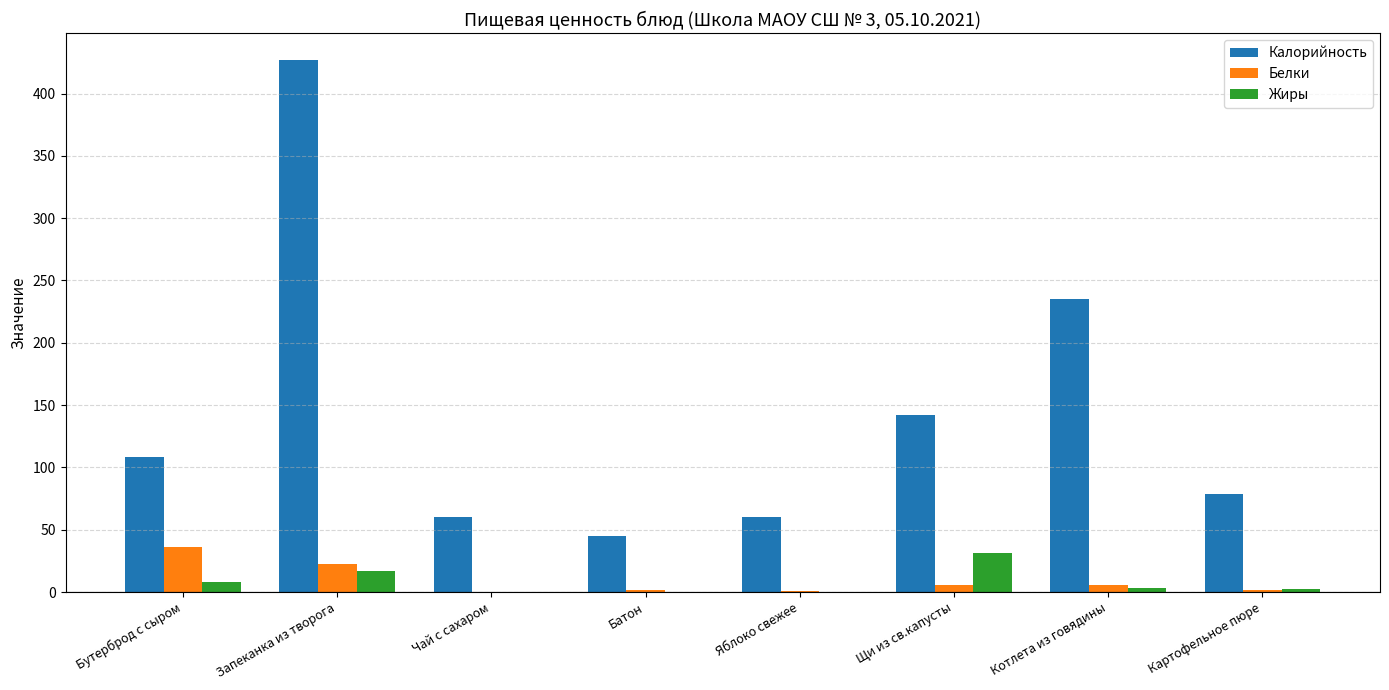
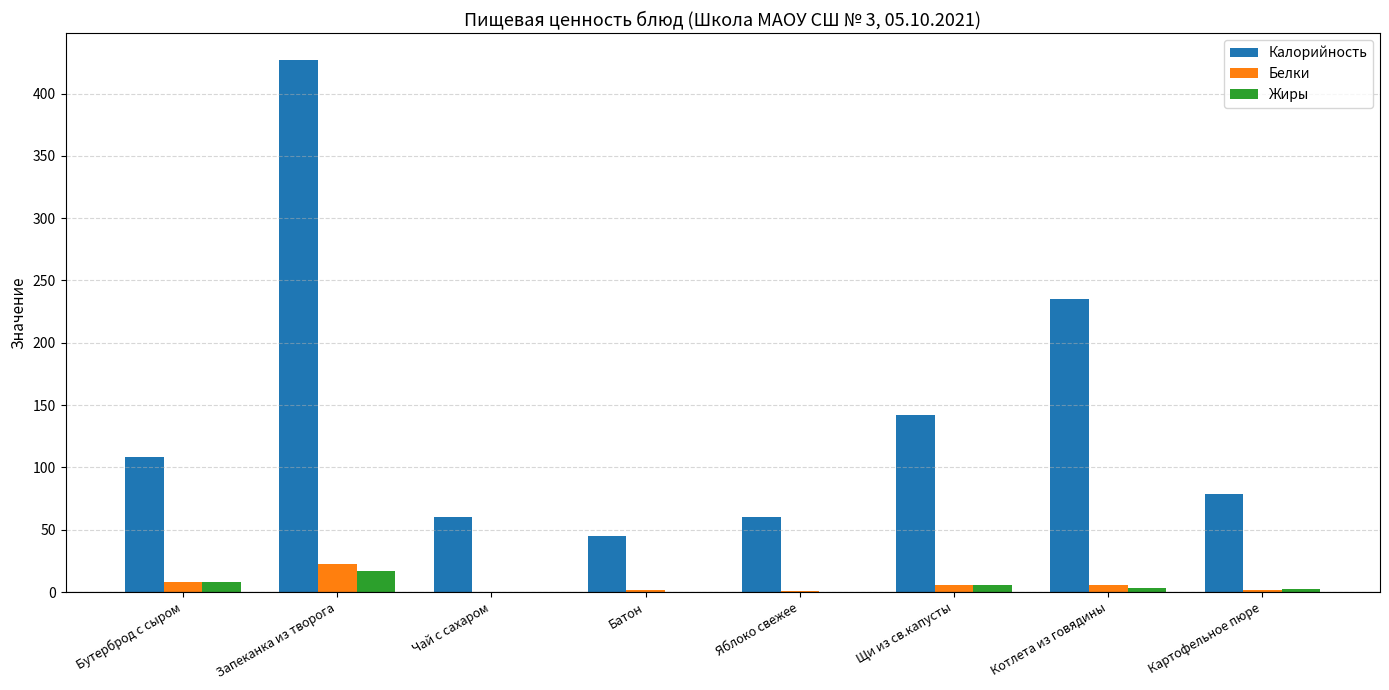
Белки, Бутерброд с сыром: 36 -> 8
Жиры, Щи из св.капусты: 31 -> 6
